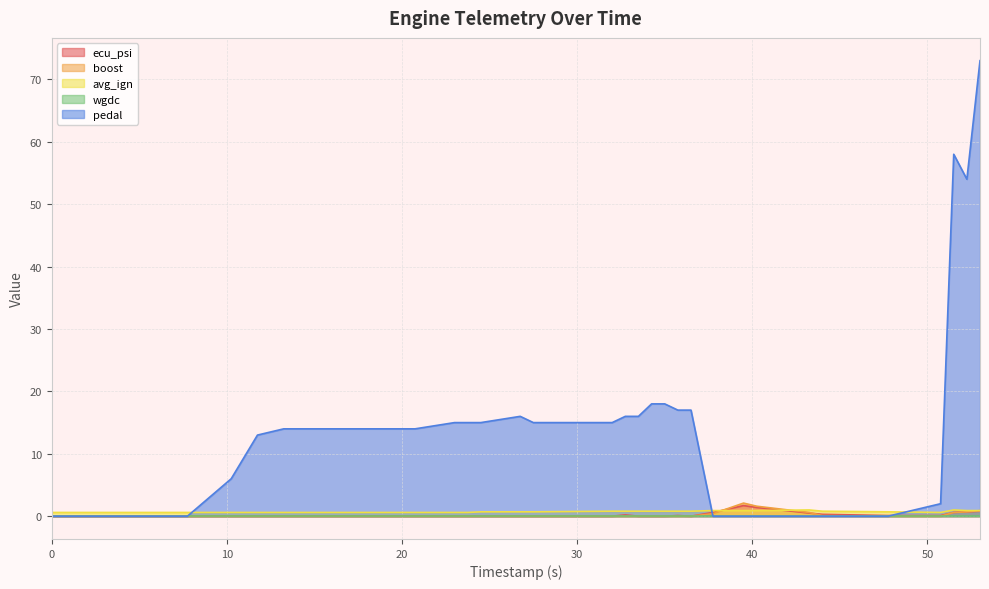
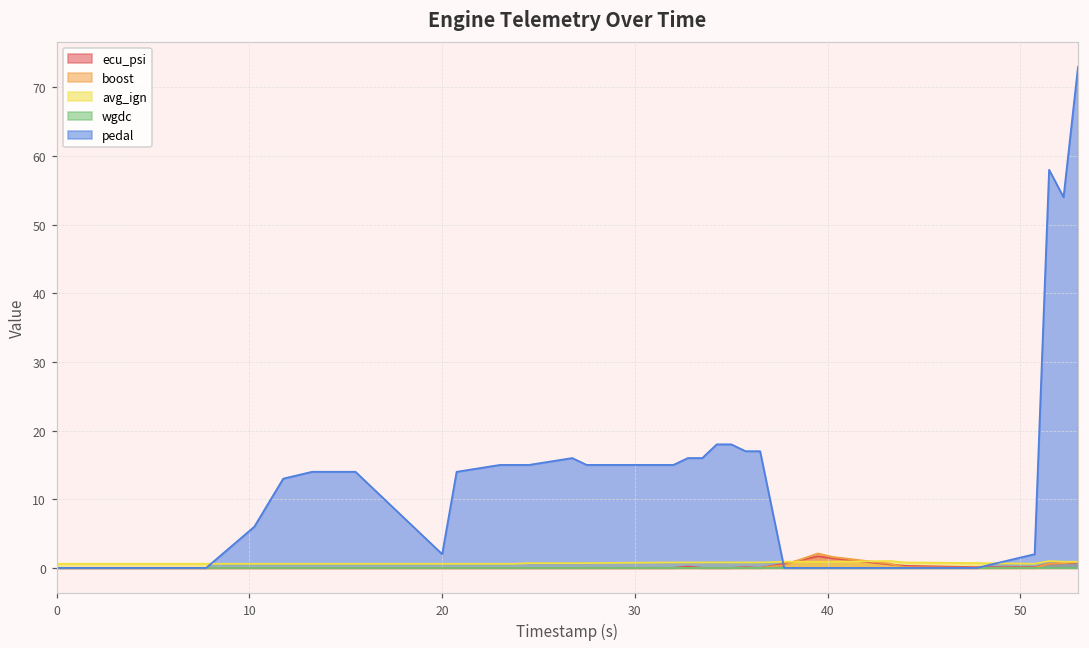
pedal, 20: 14 -> 2
